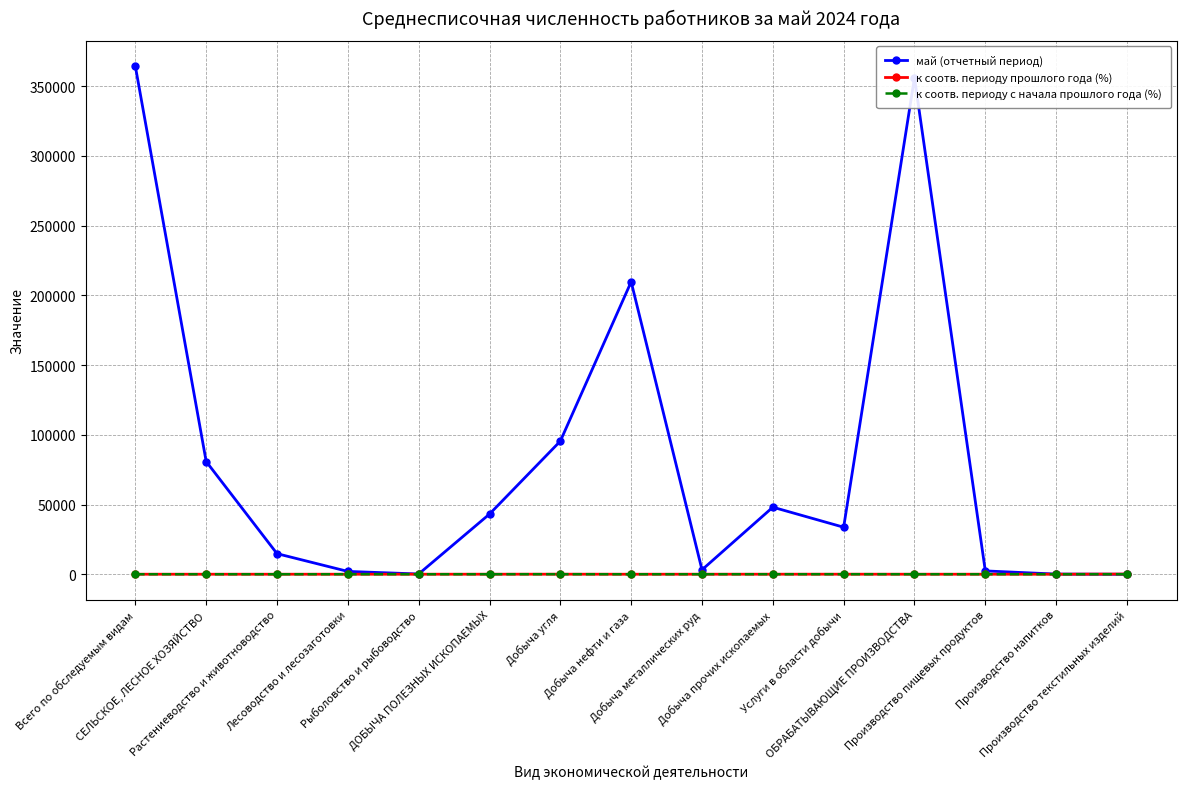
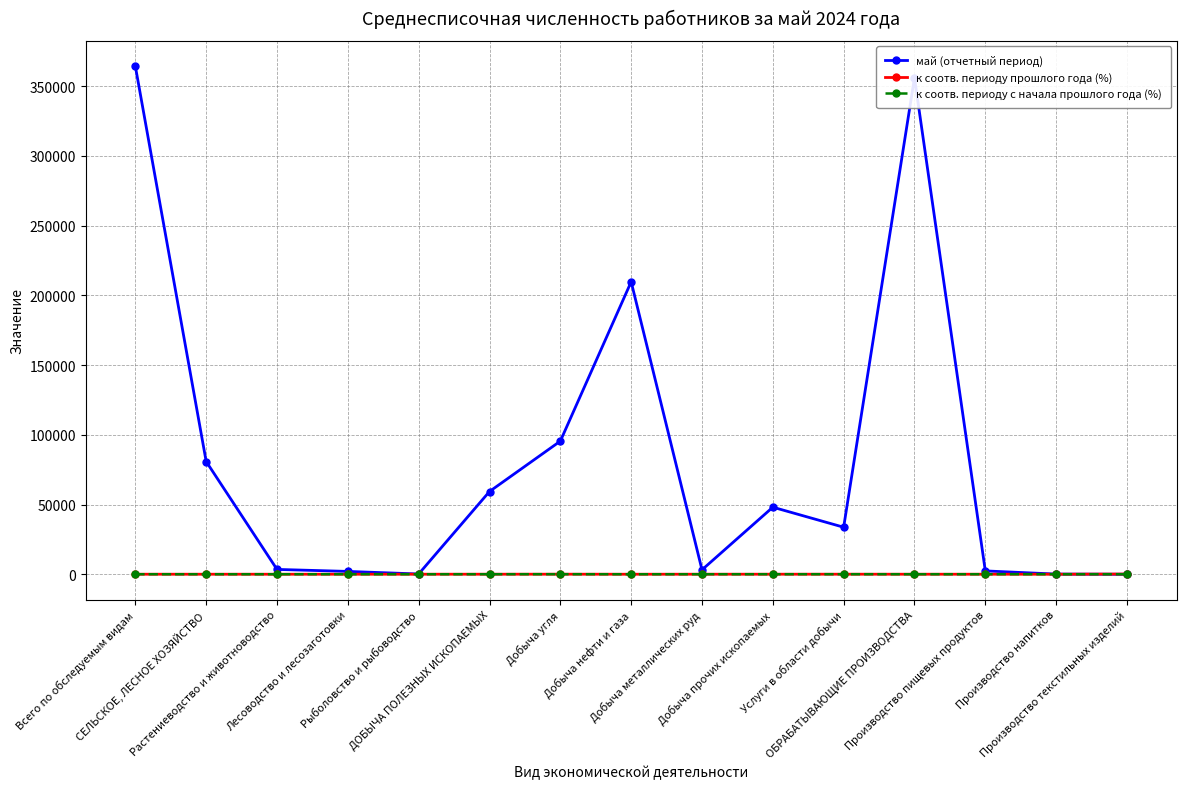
май (отчетный период), Растениеводство и животноводство: 15000 -> 4000
май (отчетный период), ДОБЫЧА ПОЛЕЗНЫХ ИСКОПАЕМЫХ: 43000 -> 59000
